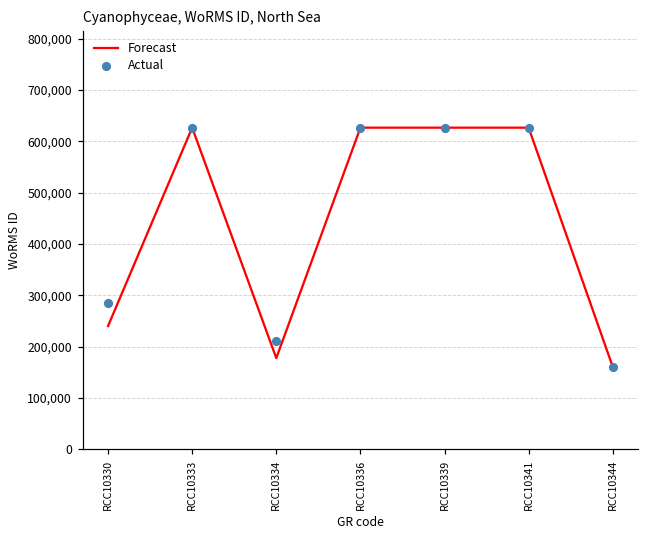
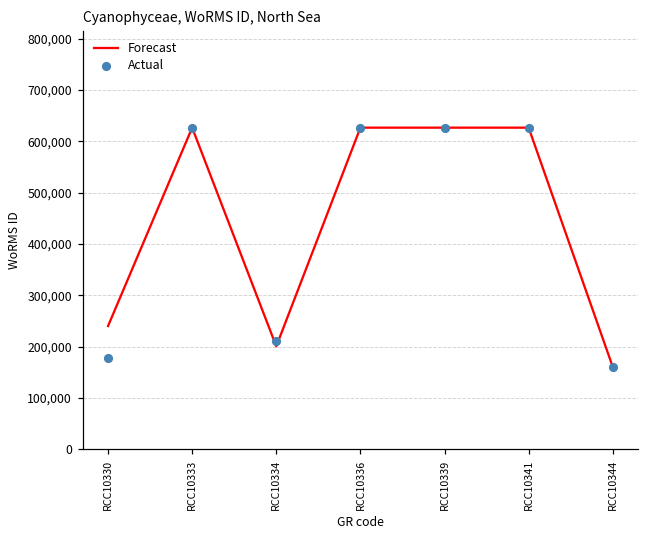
Actual, RCC10330: 290,000 -> 180,000
Forecast, RCC10334: 180,000 -> 200,000
